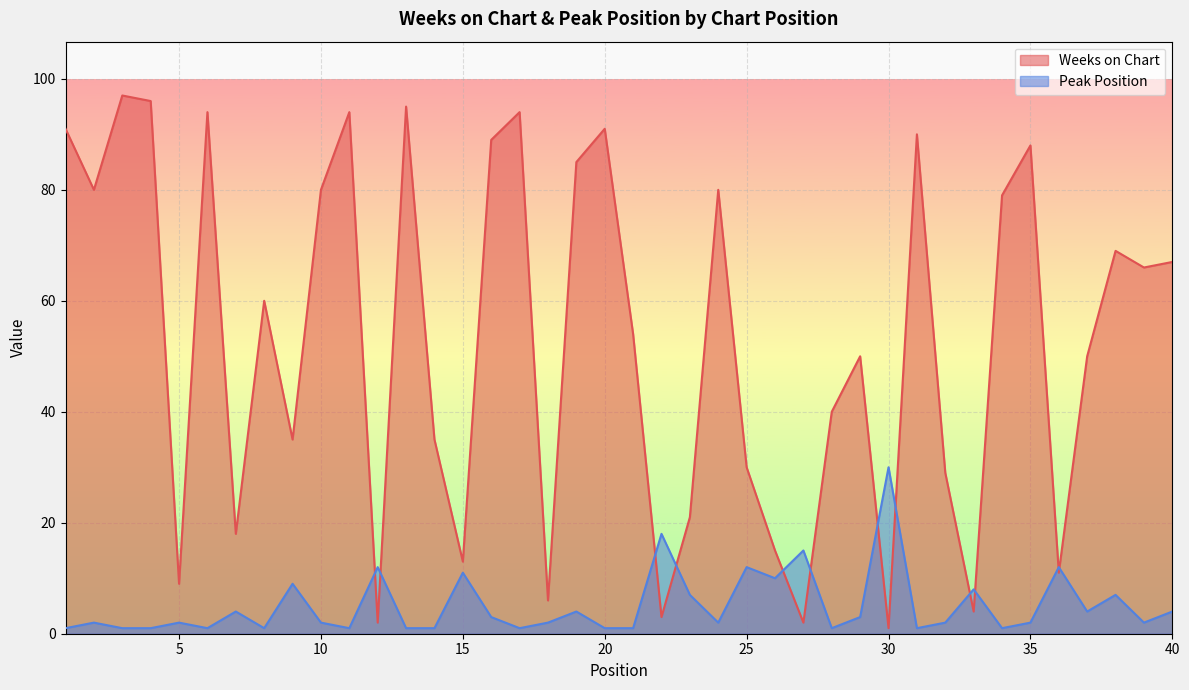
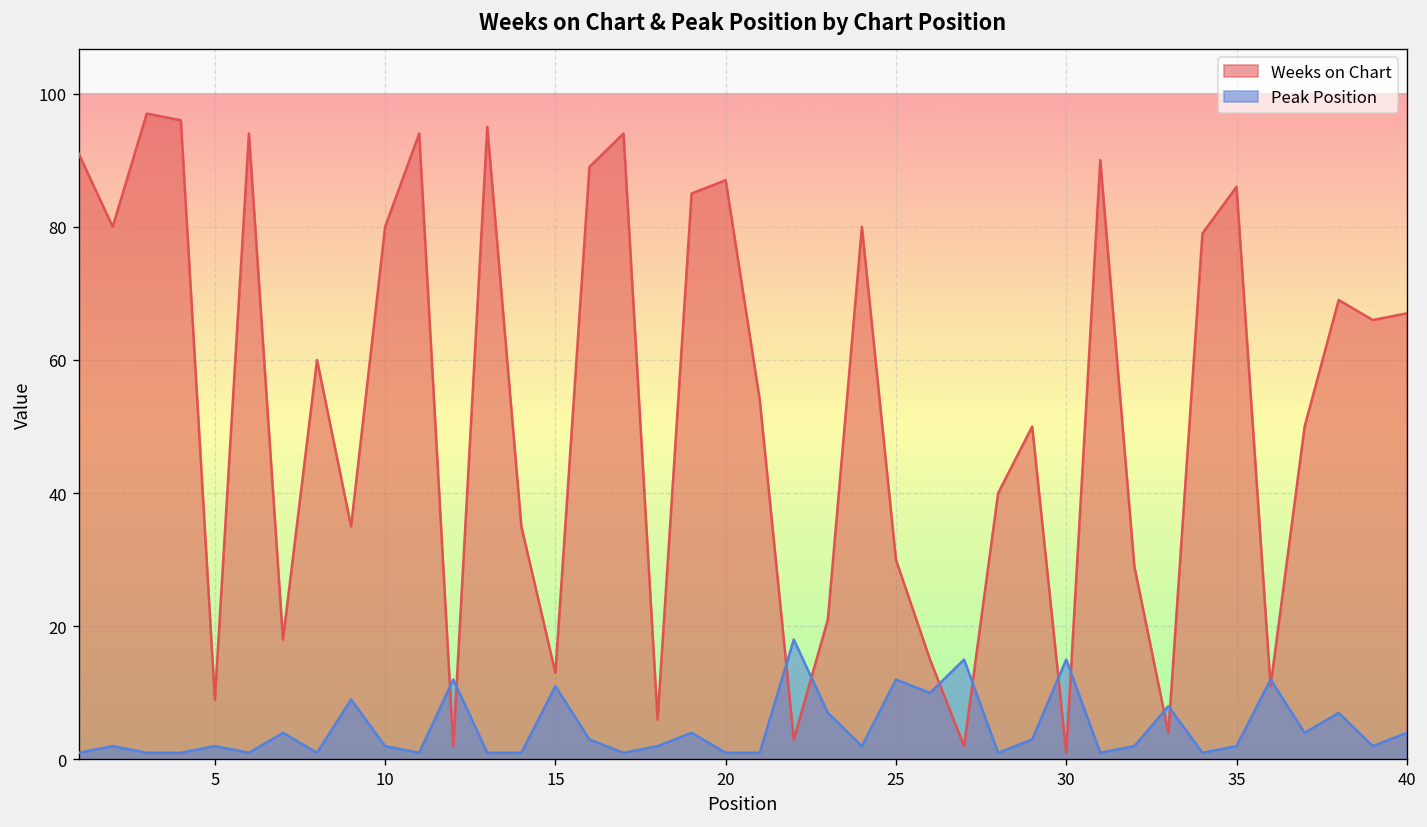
Weeks on Chart, 20: 91 -> 87
Peak Position, 30: 30 -> 15
Weeks on Chart, 35: 88 -> 86
